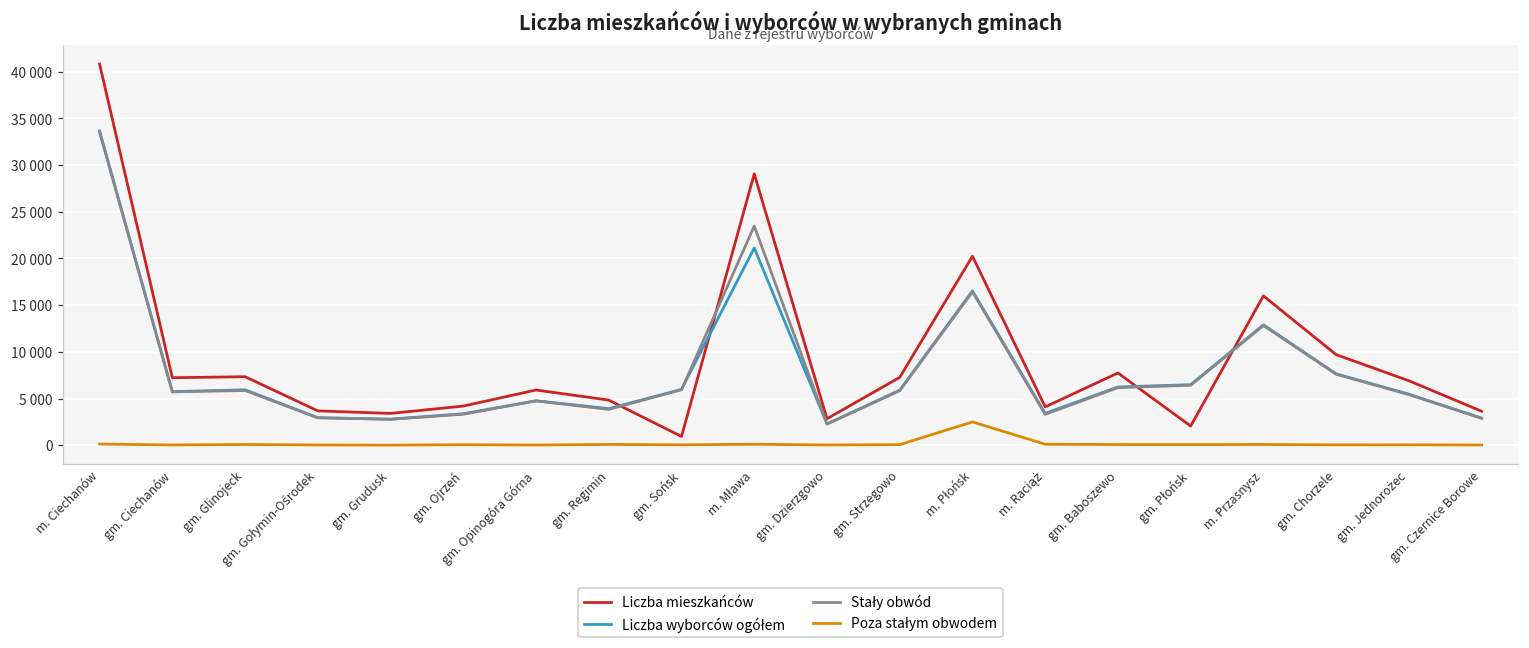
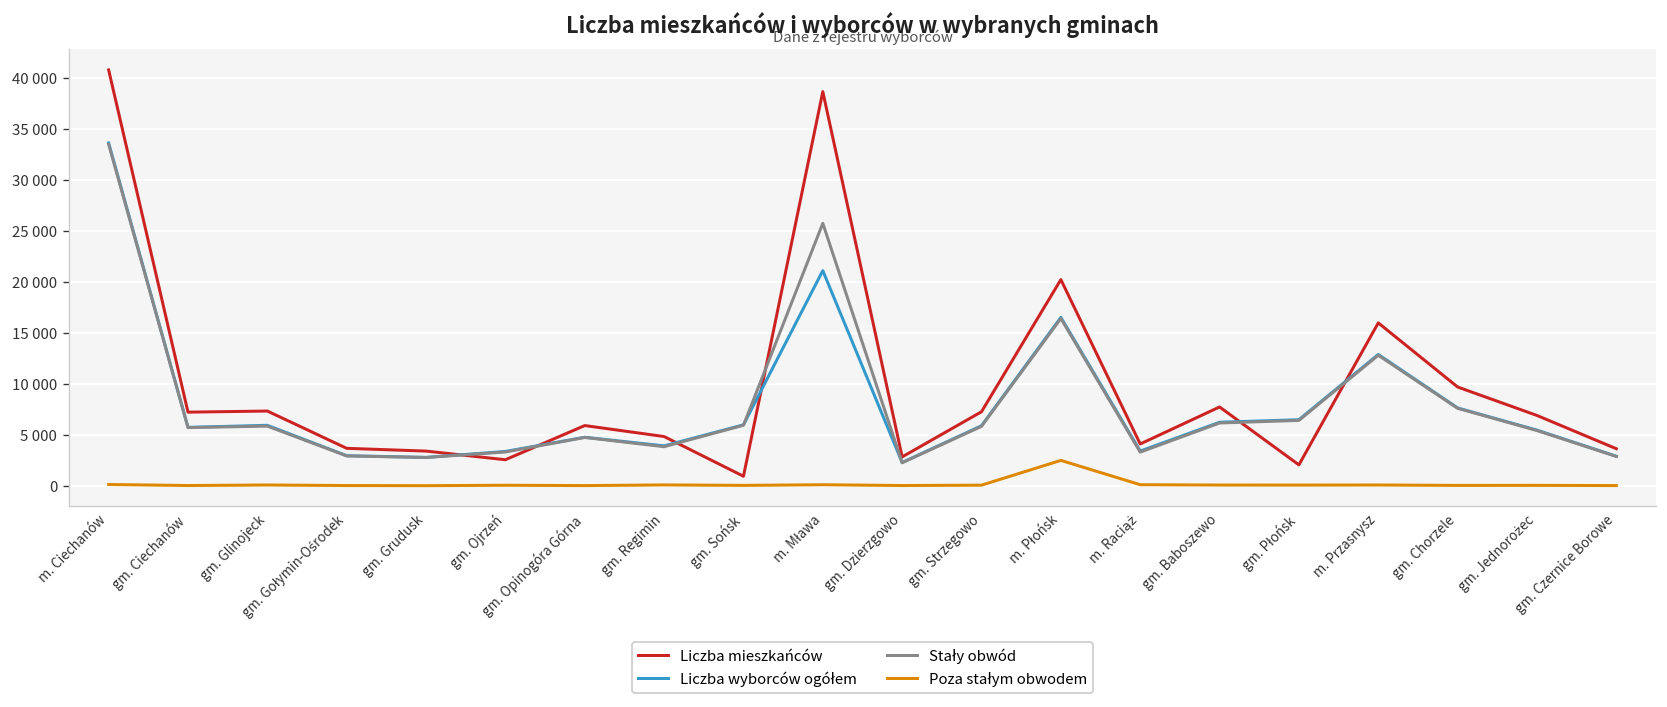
Liczba mieszkańców, gm. Ojrzeń: 4000 -> 3000
Liczba mieszkańców, m. Mława: 29000 -> 39000
Stały obwód, m. Mława: 23000 -> 26000
